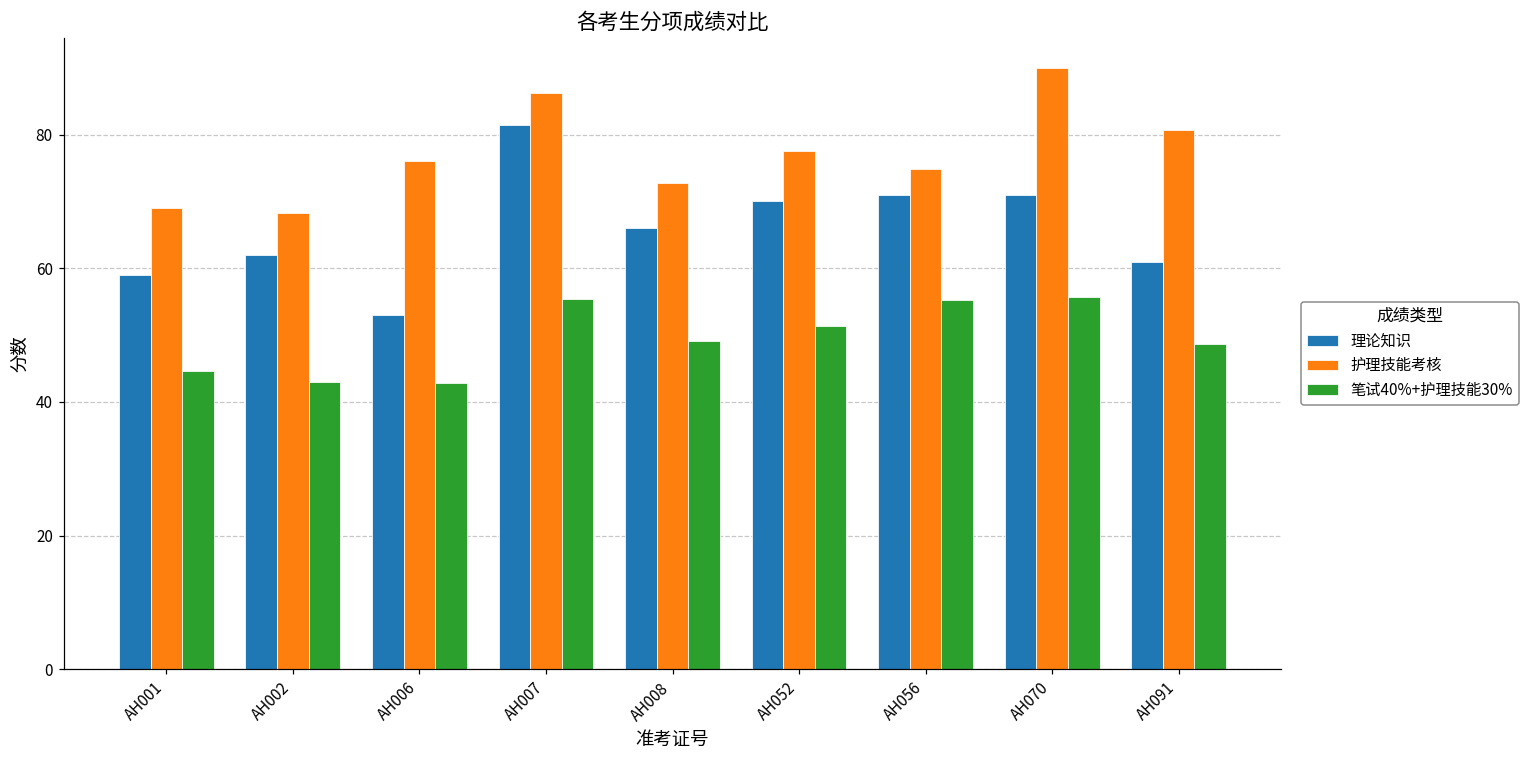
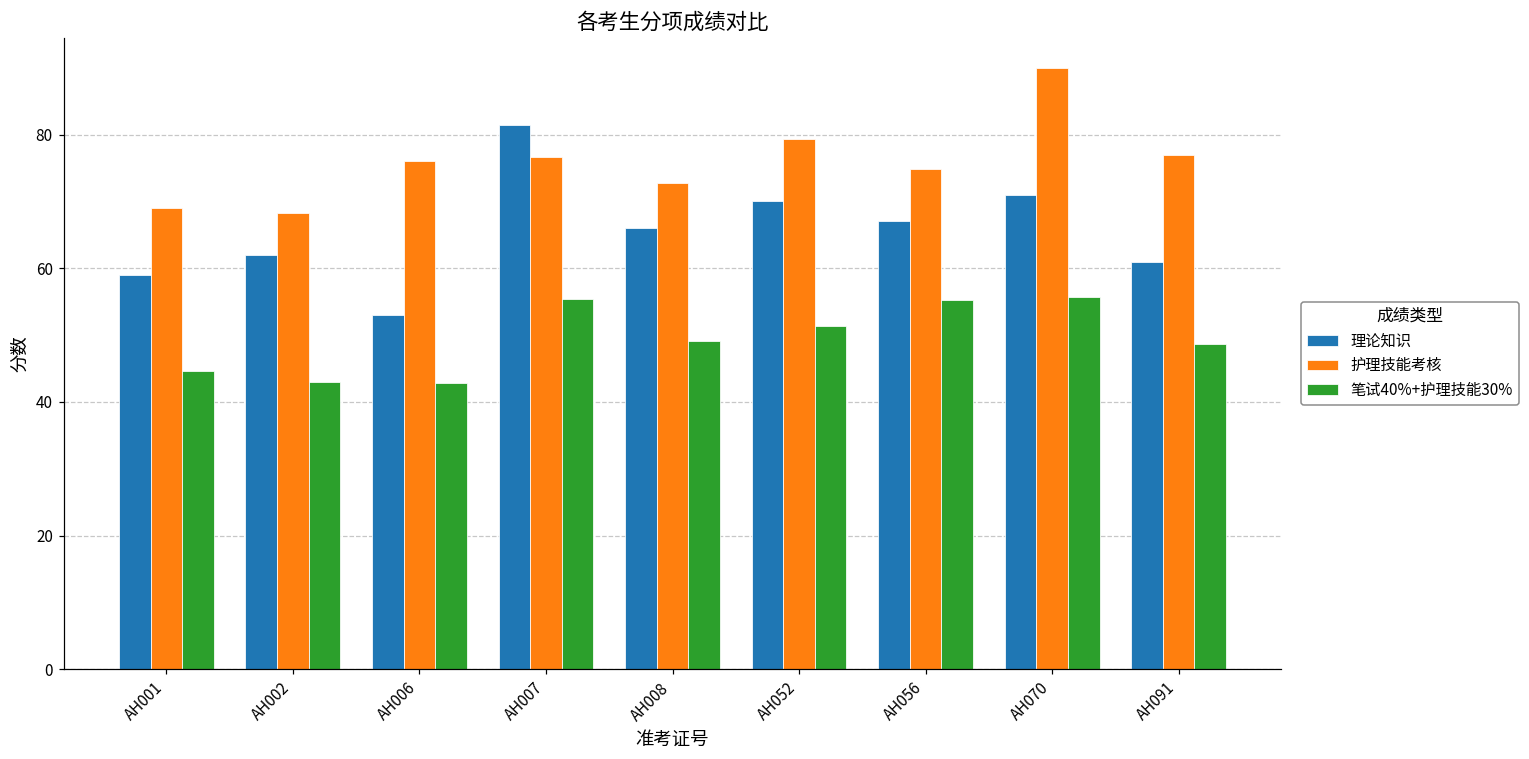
护理技能考核, AH007: 86 -> 77
护理技能考核, AH052: 78 -> 79
理论知识, AH056: 71 -> 67
护理技能考核, AH091: 81 -> 77
